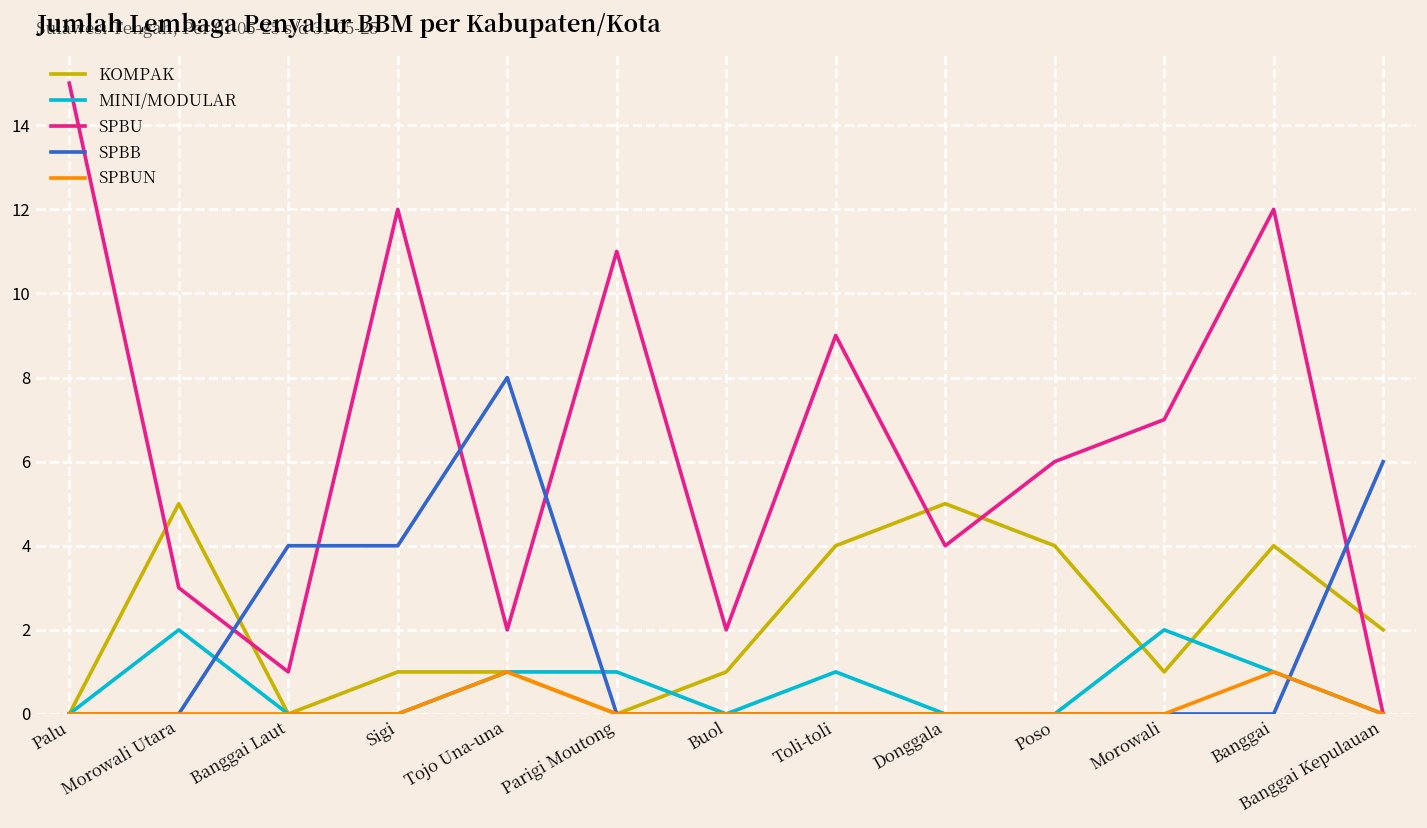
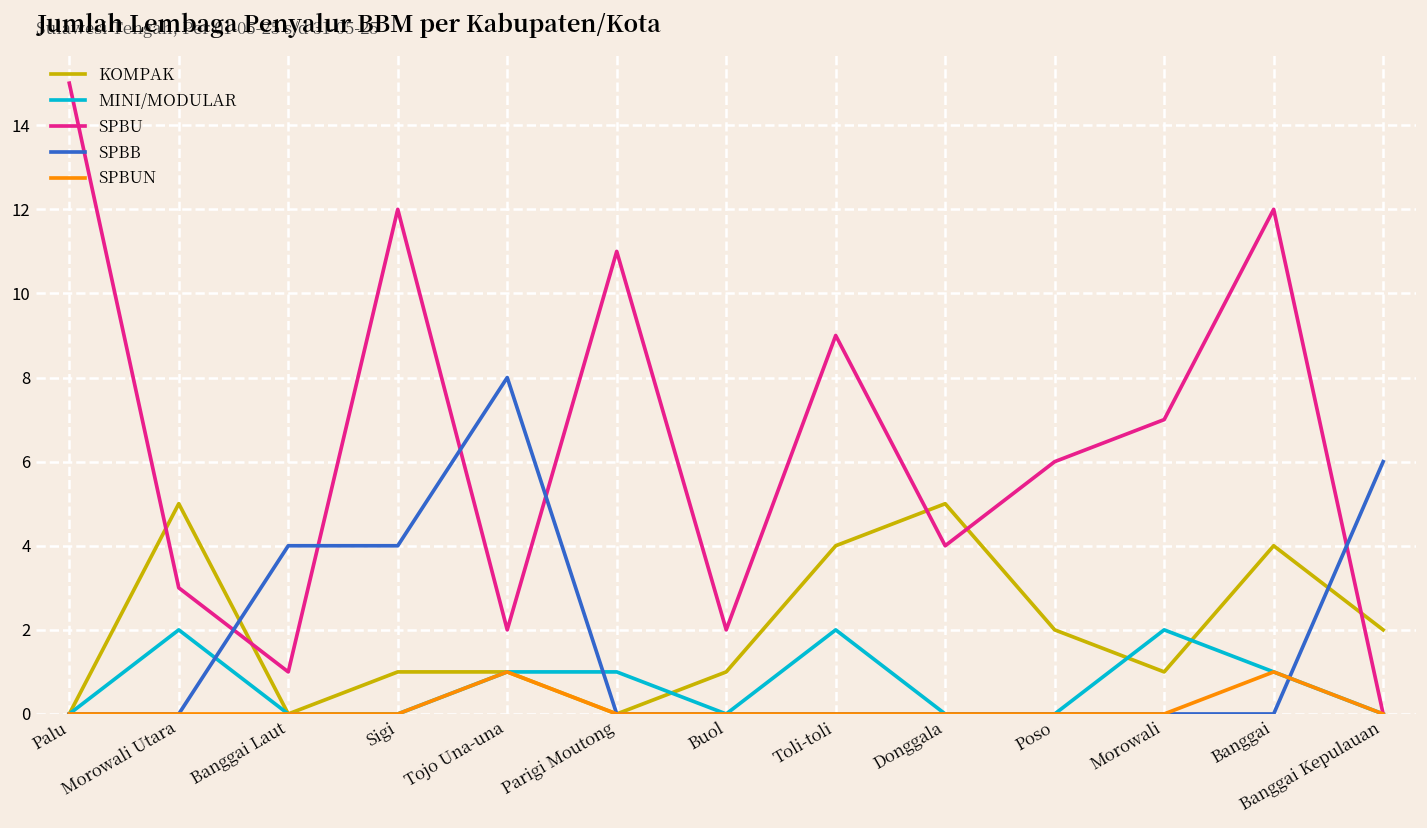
MINI/MODULAR, Toli-toli: 1 -> 2
KOMPAK, Poso: 4 -> 2
